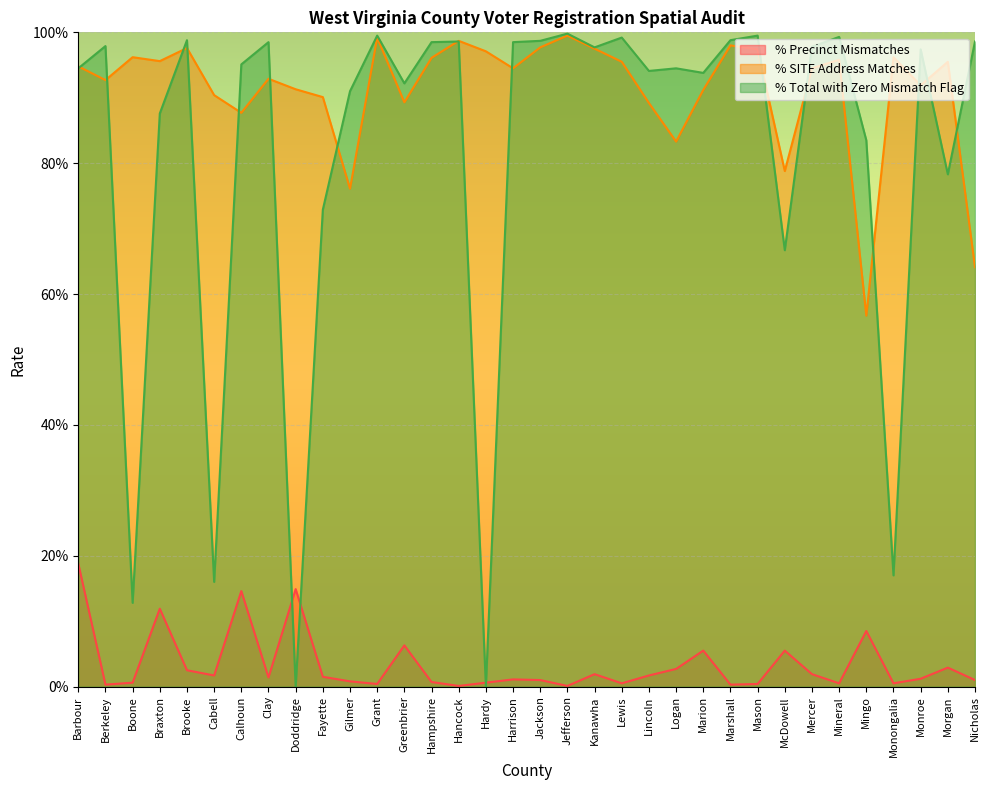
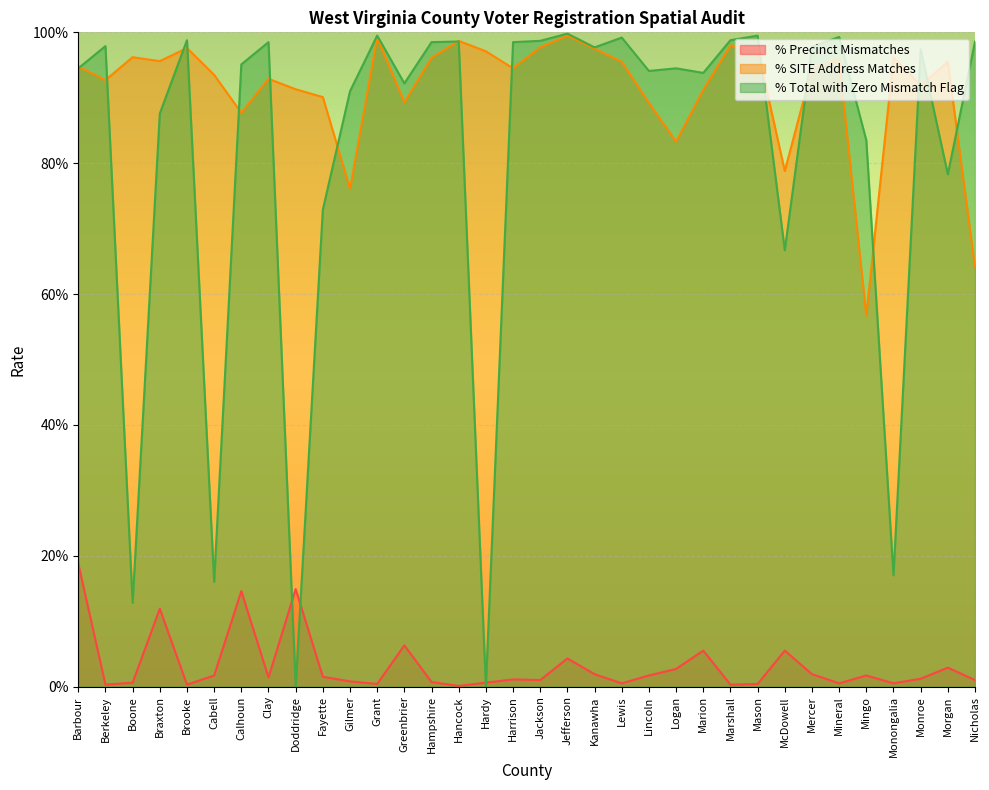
% Precinct Mismatches, Brooke: 3% -> 0%
% SITE Address Matches, Cabell: 90% -> 94%
% Precinct Mismatches, Jefferson: 0% -> 4%
% Precinct Mismatches, Mingo: 9% -> 2%
